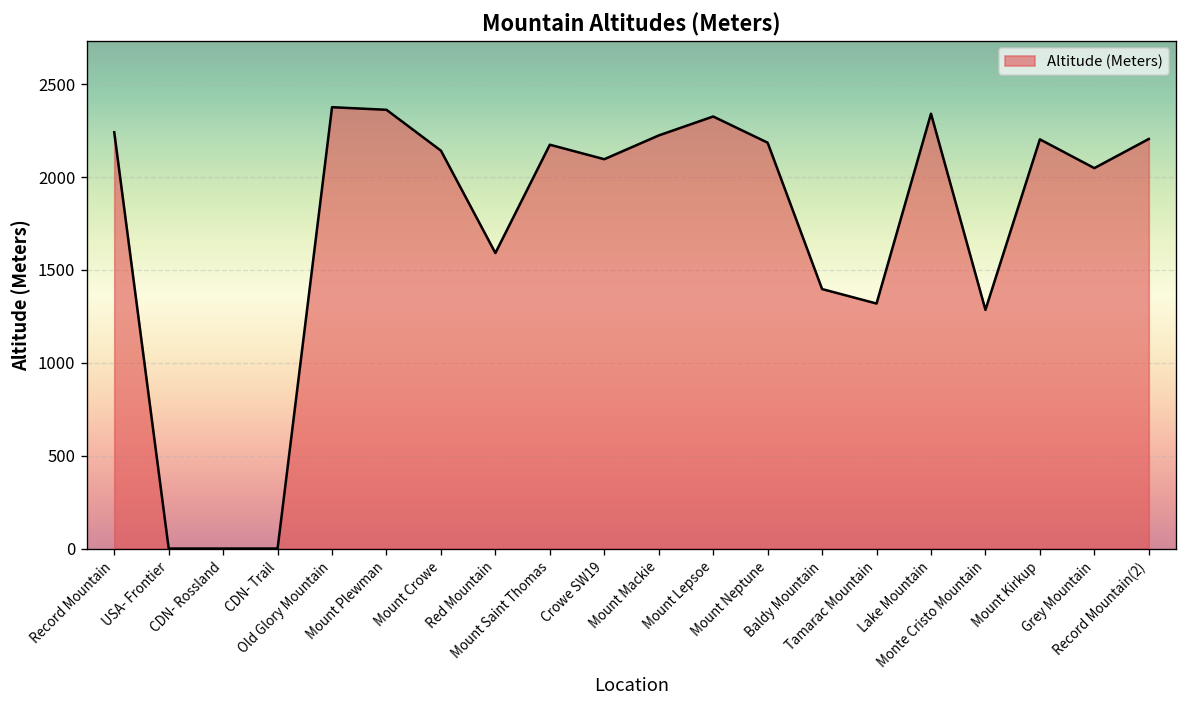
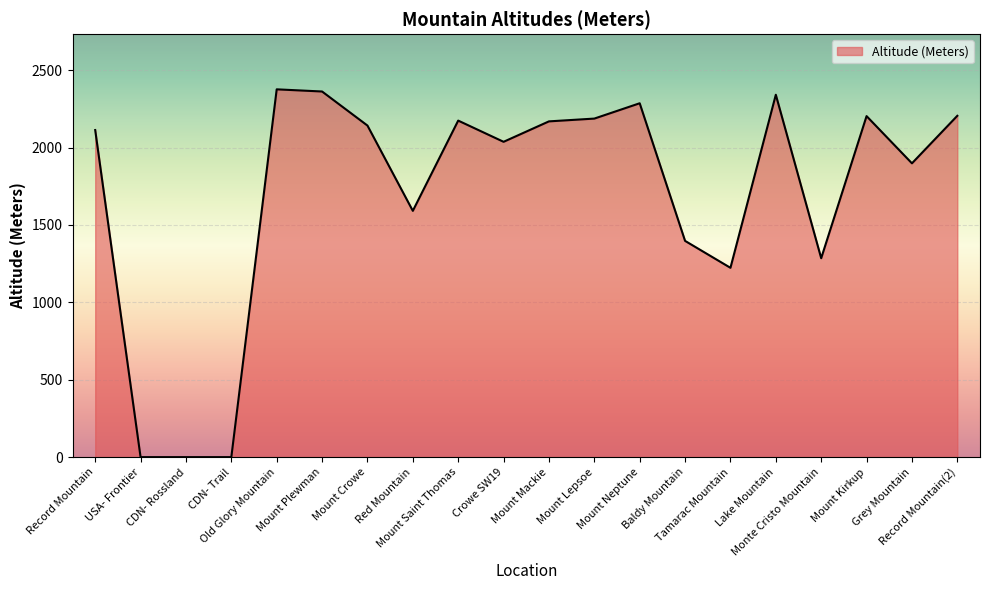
Record Mountain: 2240 -> 2110
Crowe SW19: 2100 -> 2040
Mount Mackie: 2220 -> 2170
Mount Lepsoe: 2330 -> 2190
Mount Neptune: 2190 -> 2290
Tamarac Mountain: 1320 -> 1220
Grey Mountain: 2050 -> 1900
